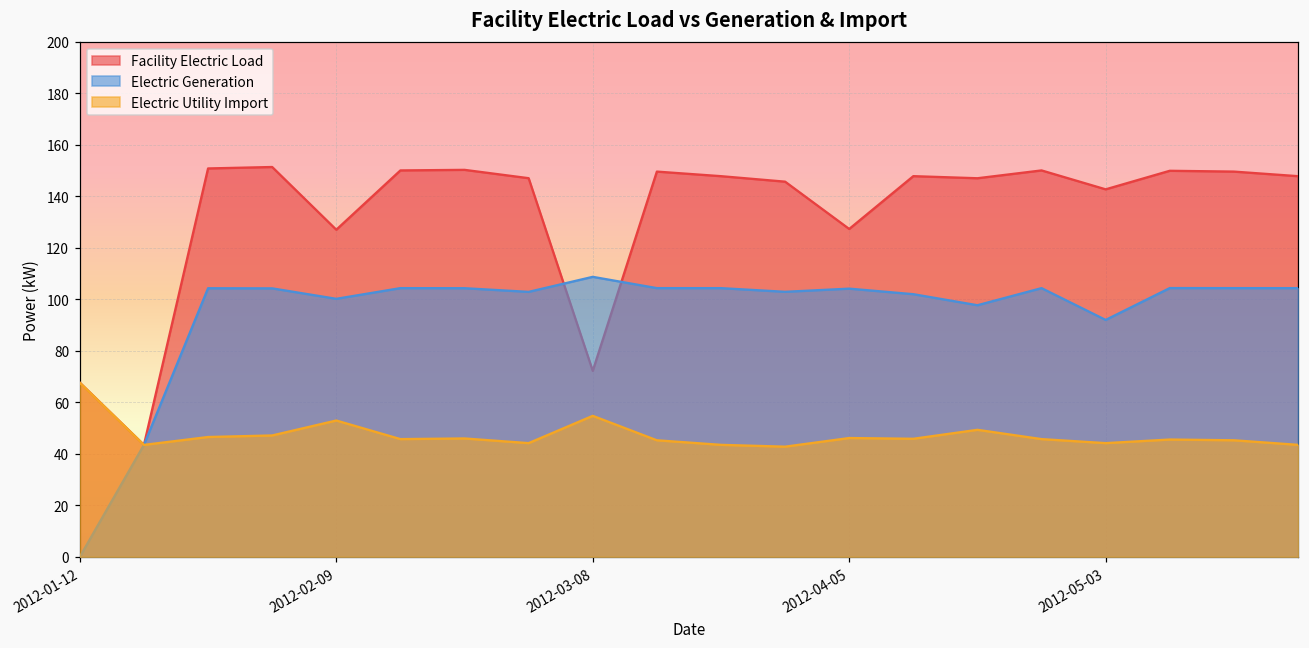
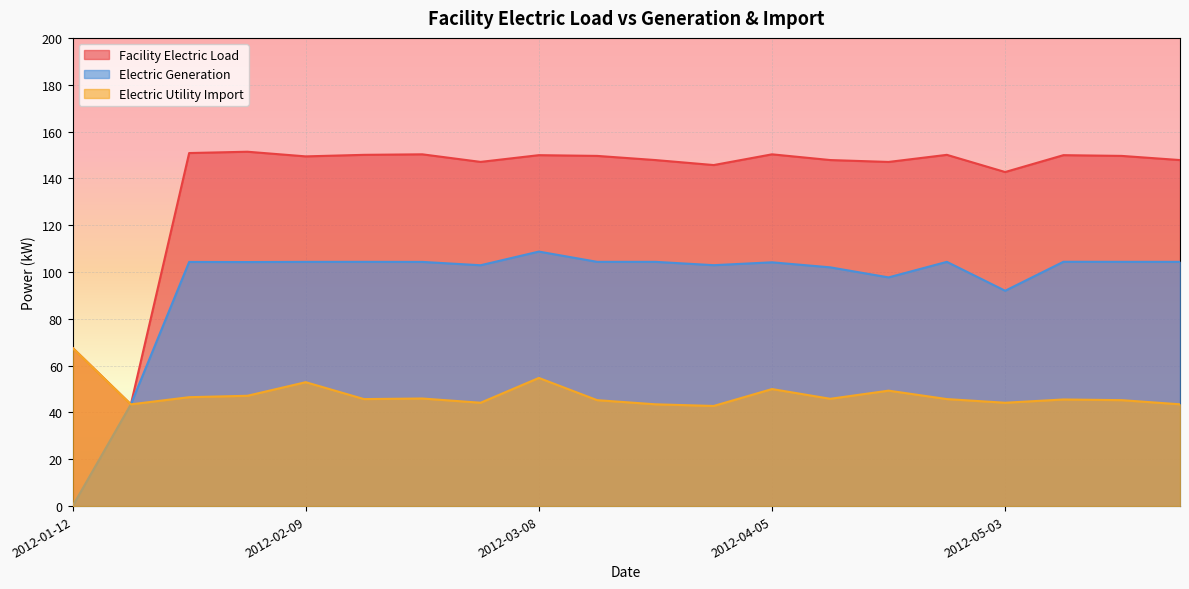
Facility Electric Load, 2012-02-09: 127 -> 149
Electric Generation, 2012-02-09: 100 -> 104
Facility Electric Load, 2012-03-08: 72 -> 150
Facility Electric Load, 2012-04-05: 127 -> 150
Electric Utility Import, 2012-04-05: 46 -> 50
